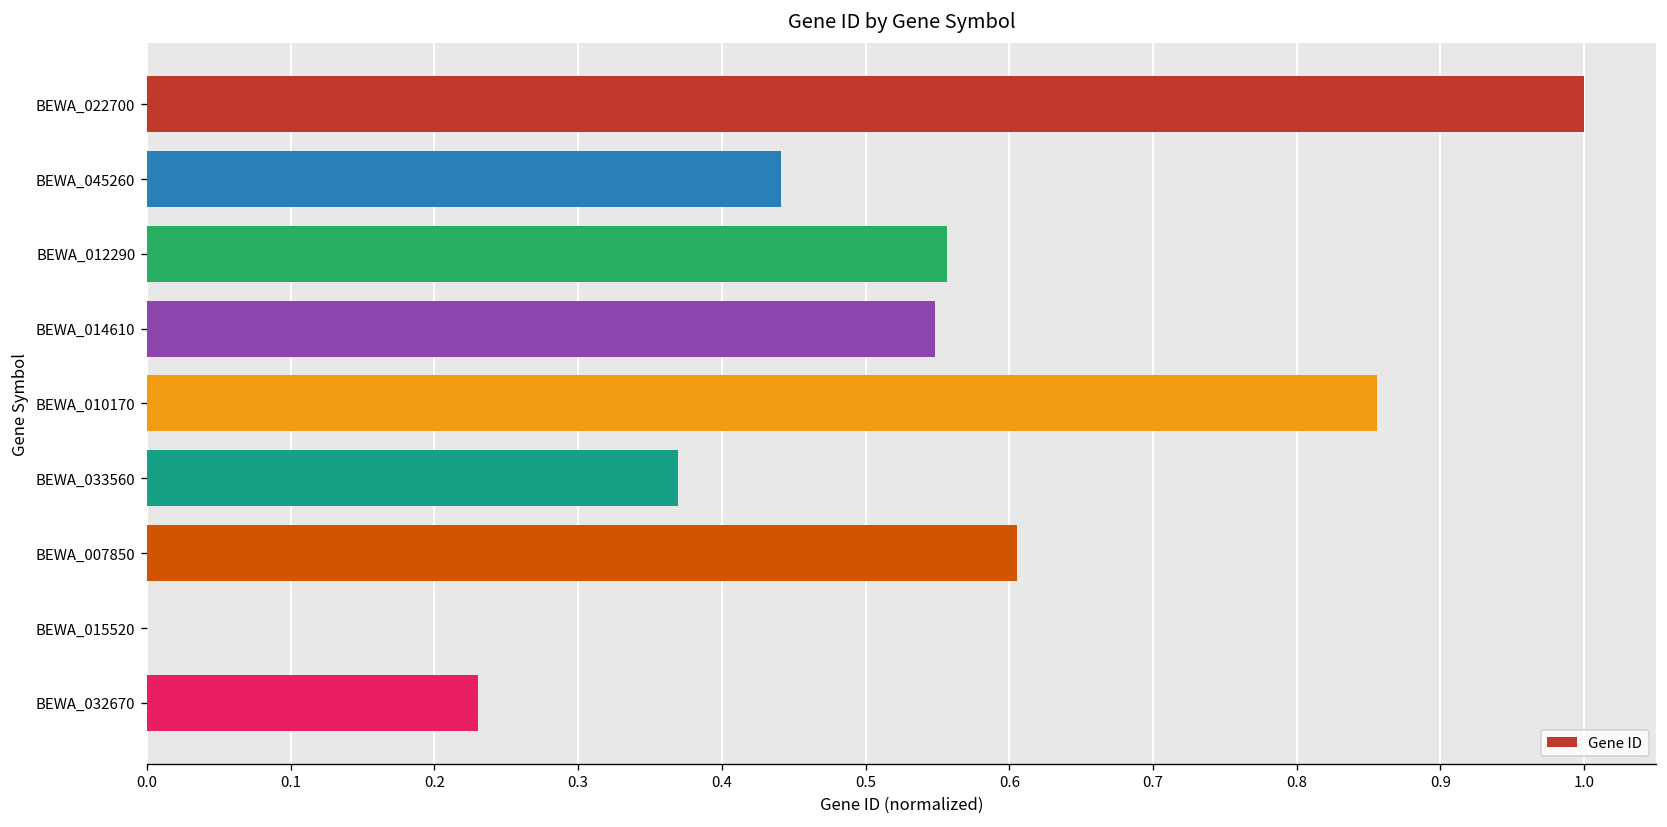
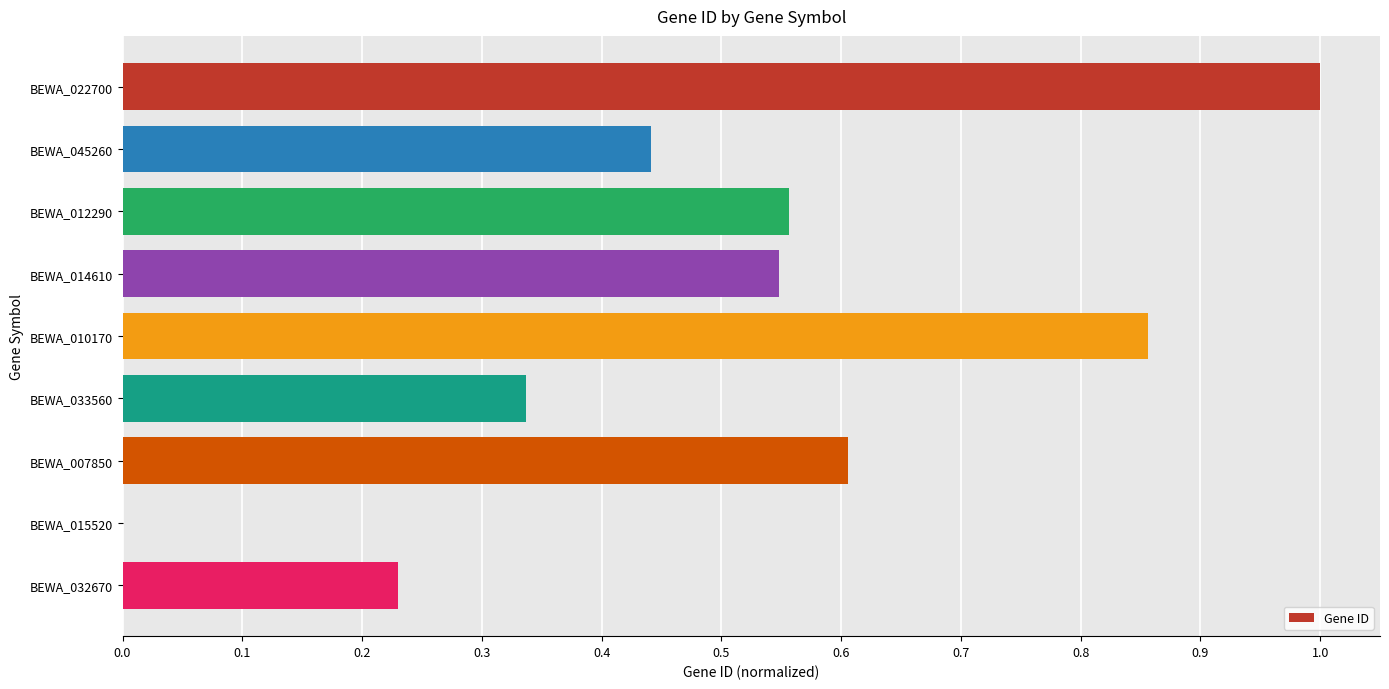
BEWA_033560: 0.370 -> 0.337
